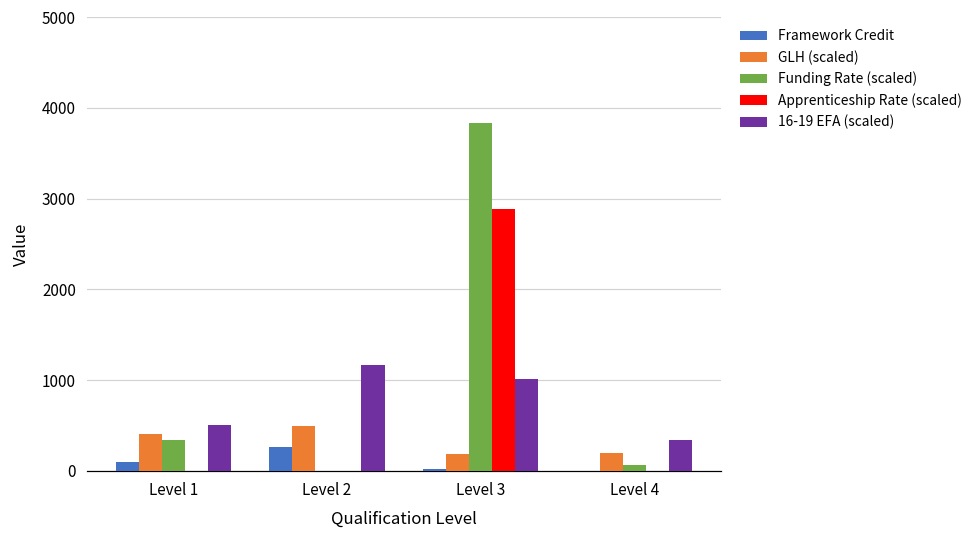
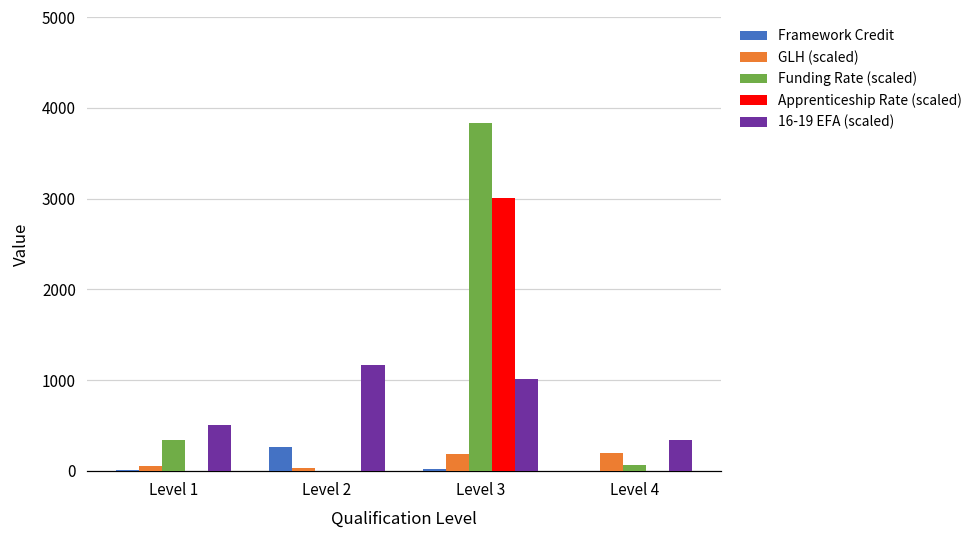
Framework Credit, Level 1: 100 -> 0
GLH (scaled), Level 1: 400 -> 100
GLH (scaled), Level 2: 500 -> 0
Apprenticeship Rate (scaled), Level 3: 2900 -> 3000
